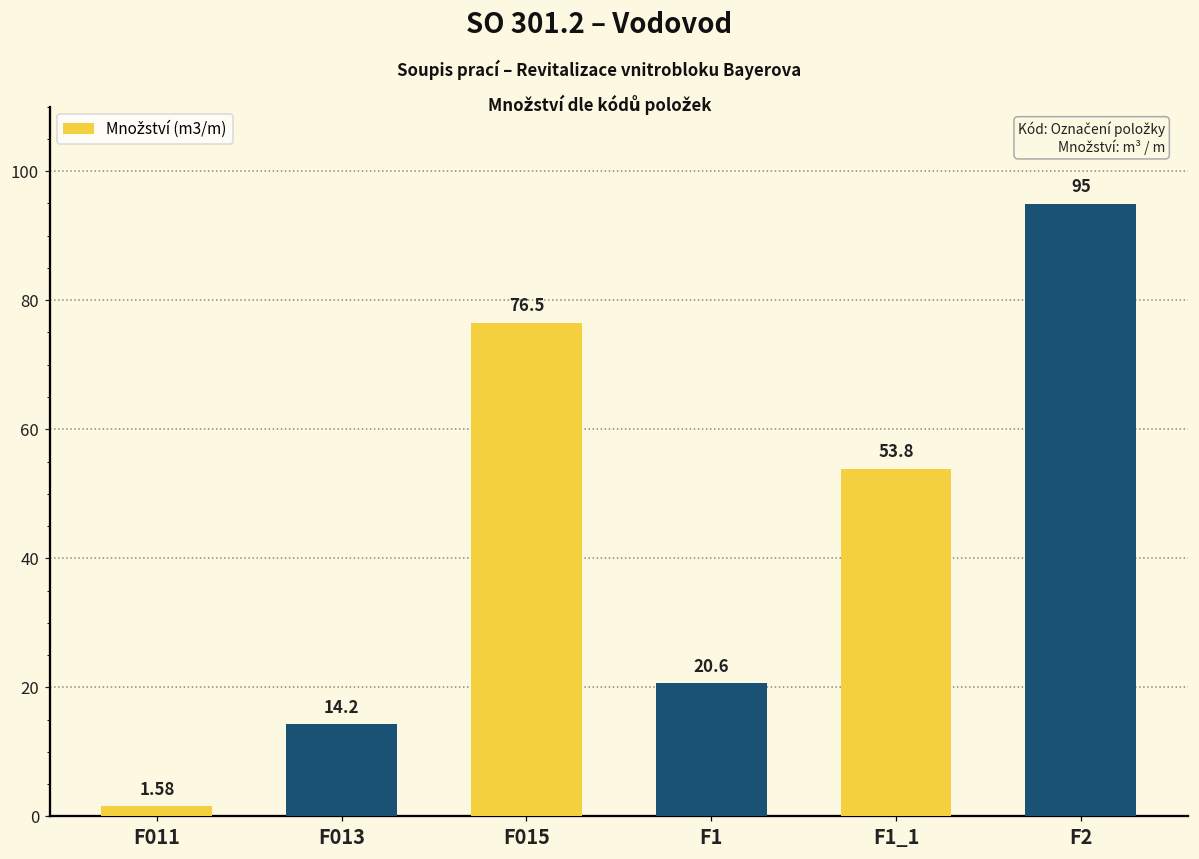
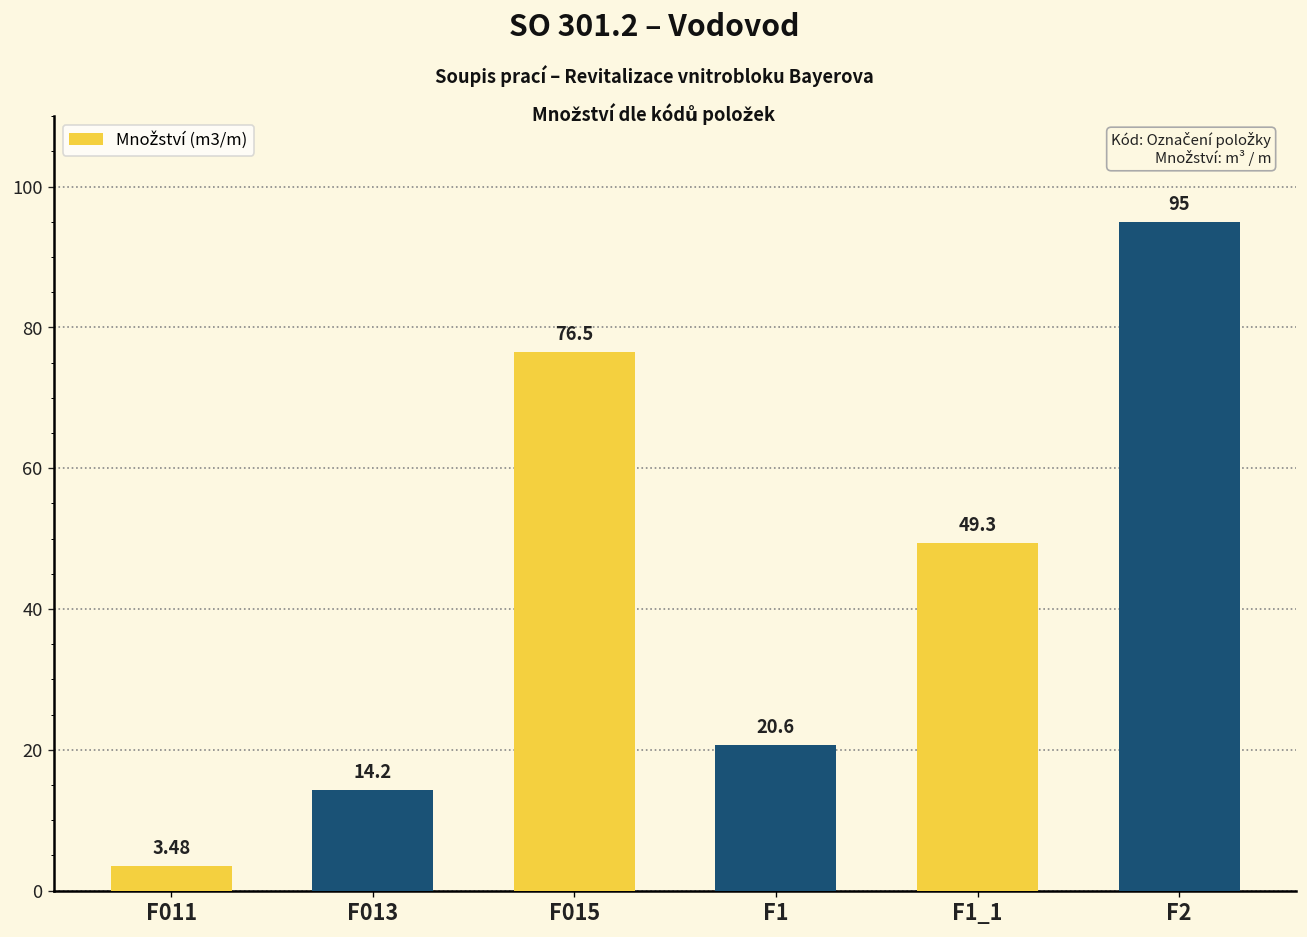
F011: 1.58 -> 3.48
F1_1: 53.8 -> 49.3
